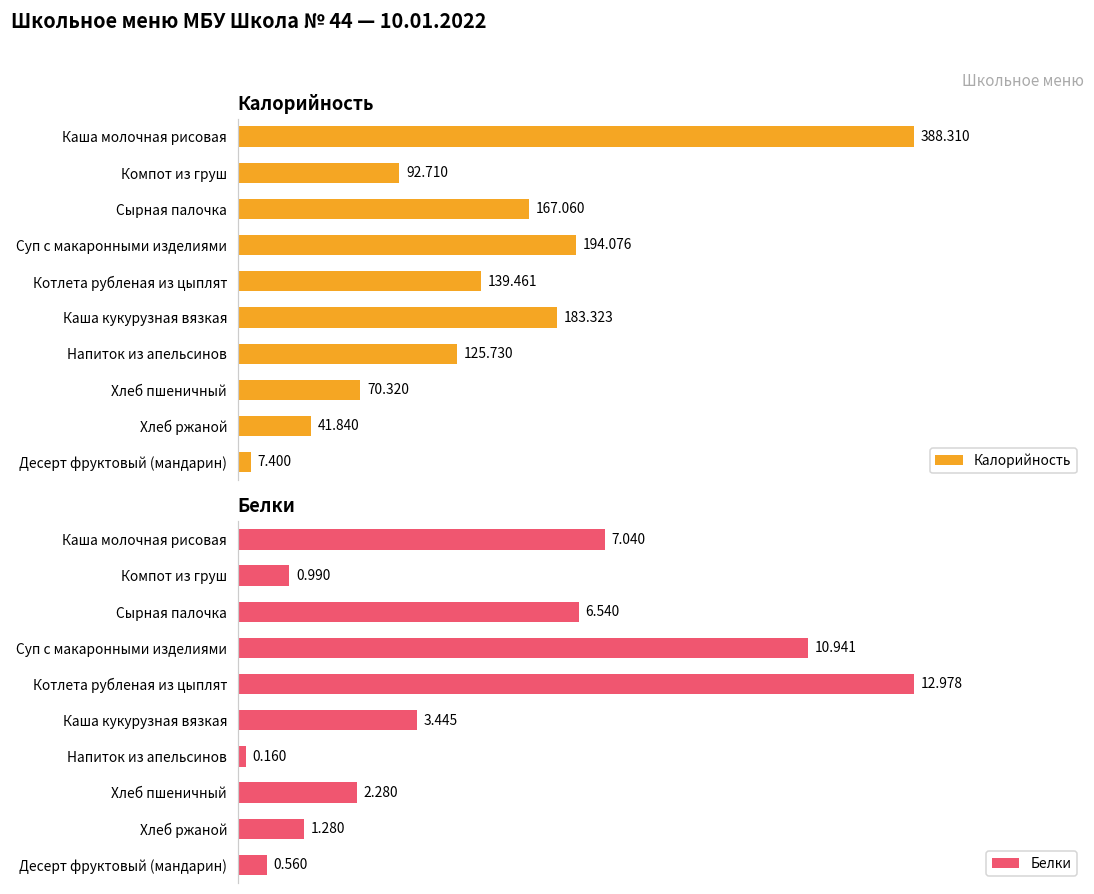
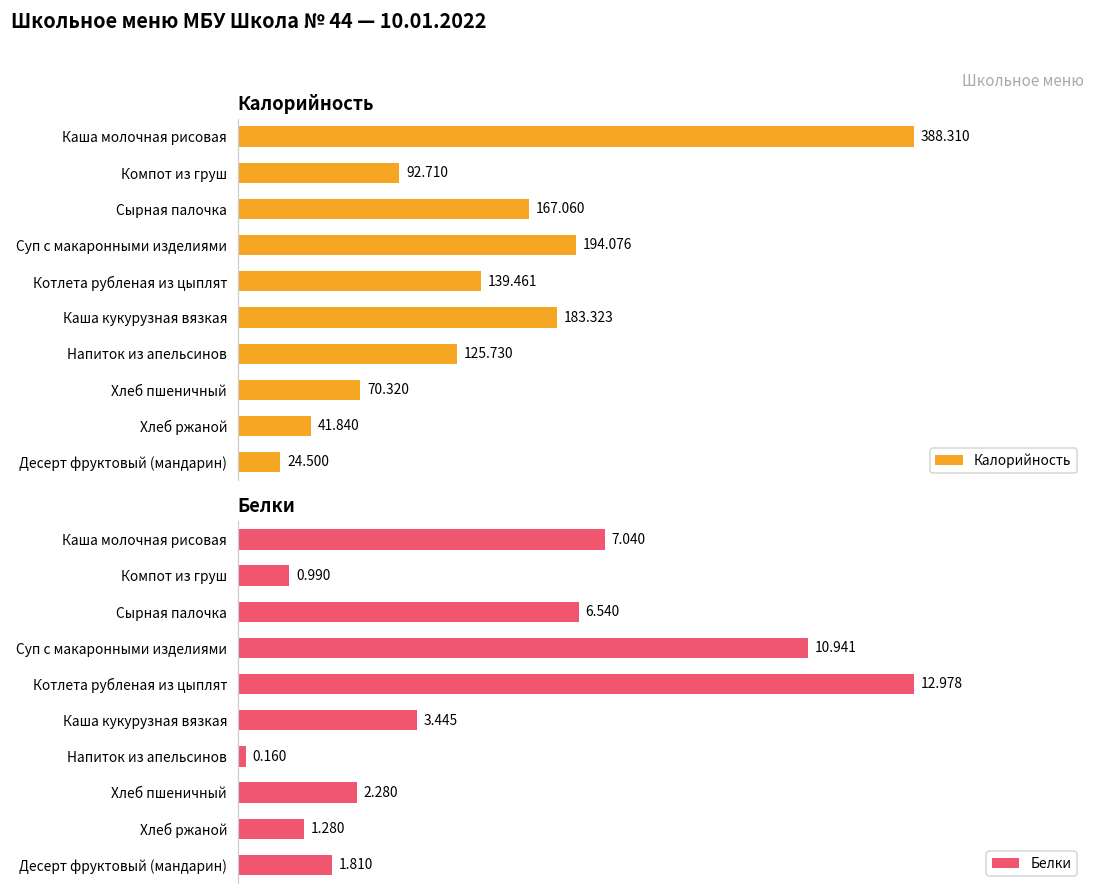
Калорийность, Десерт фруктовый (мандарин): 7.400 -> 24.500
Белки, Десерт фруктовый (мандарин): 0.560 -> 1.810
